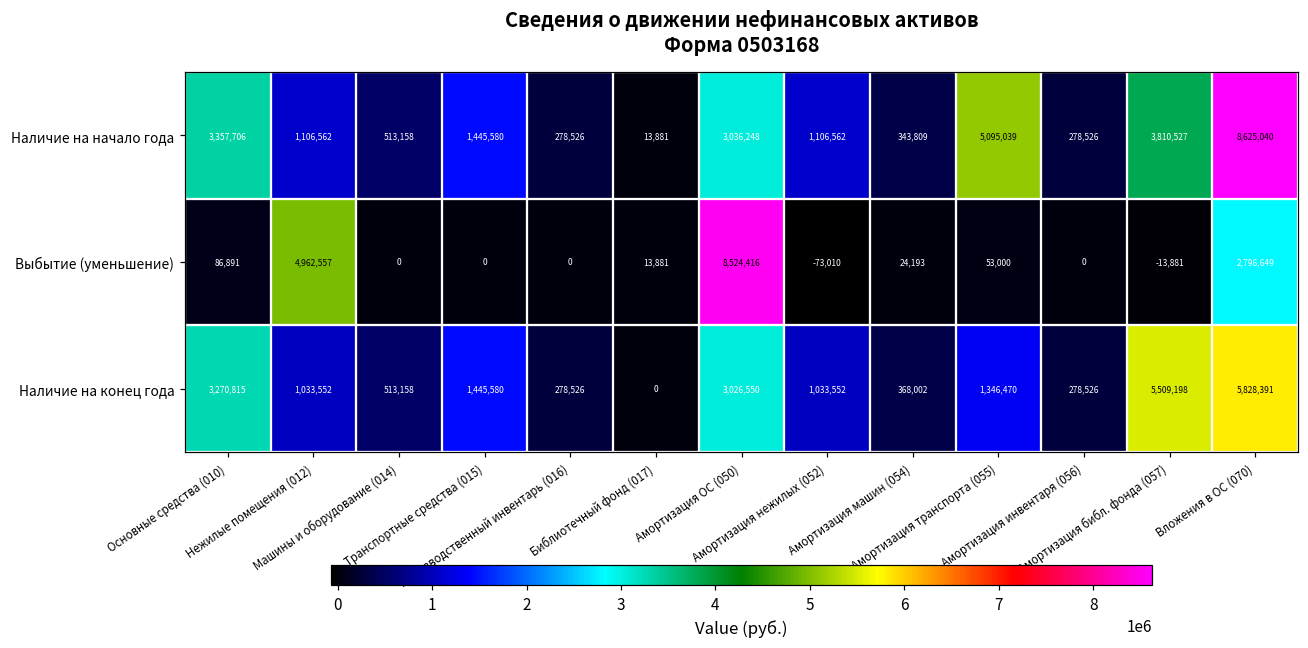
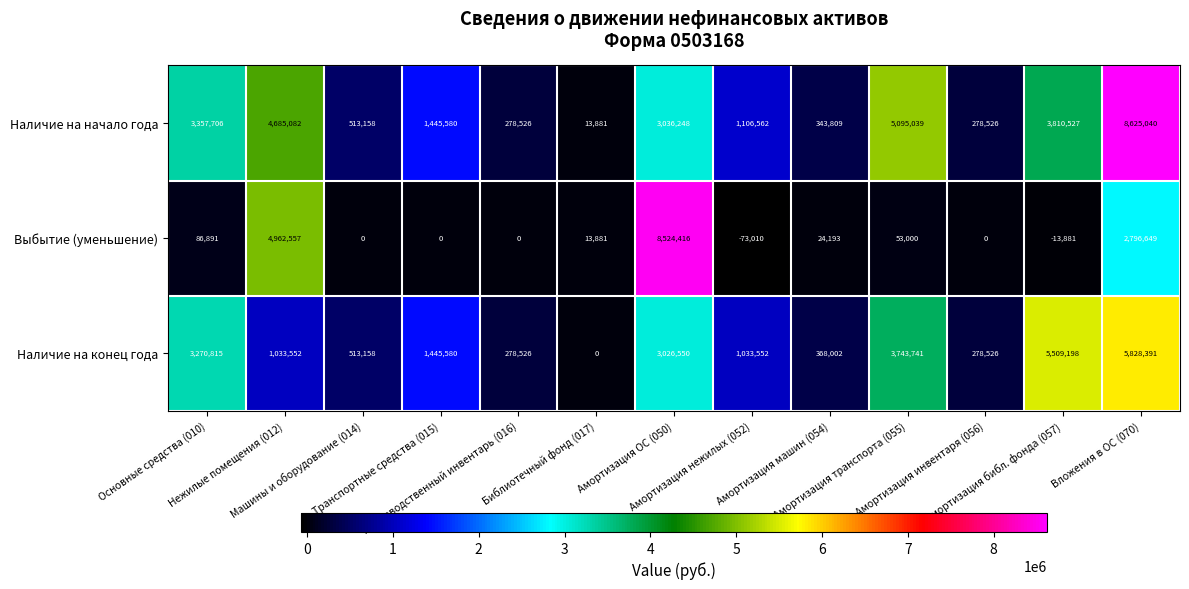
Наличие на начало года, Нежилые помещения (012): 1,106,562 -> 4,685,082
Наличие на конец года, Амортизация транспорта (055): 1,346,470 -> 3,743,741
